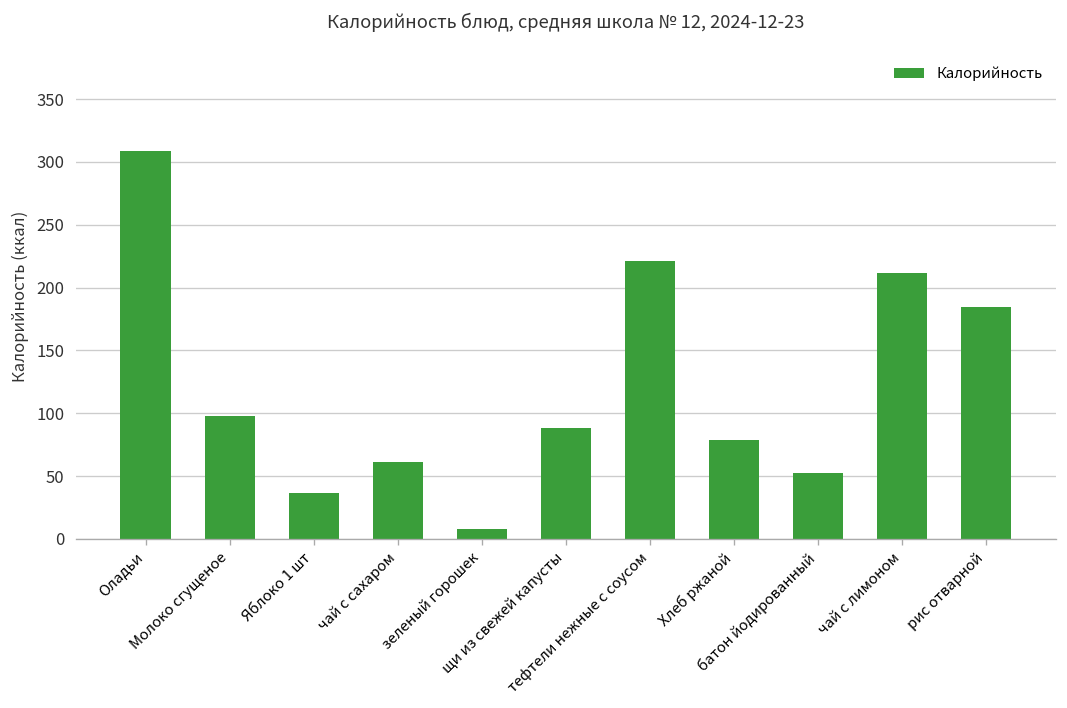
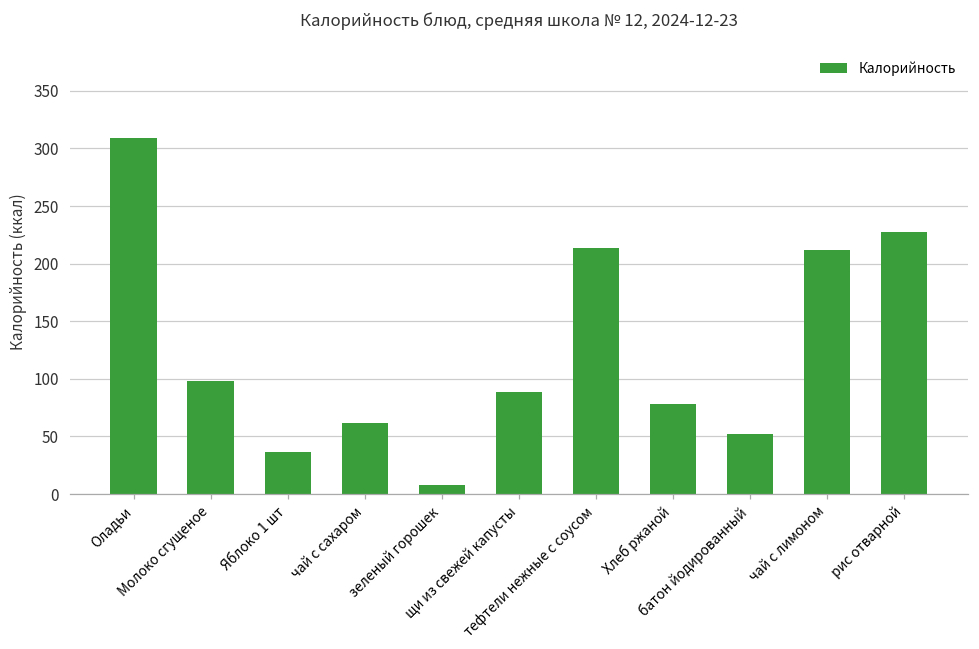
тефтели нежные с соусом: 221 -> 213
рис отварной: 185 -> 228
